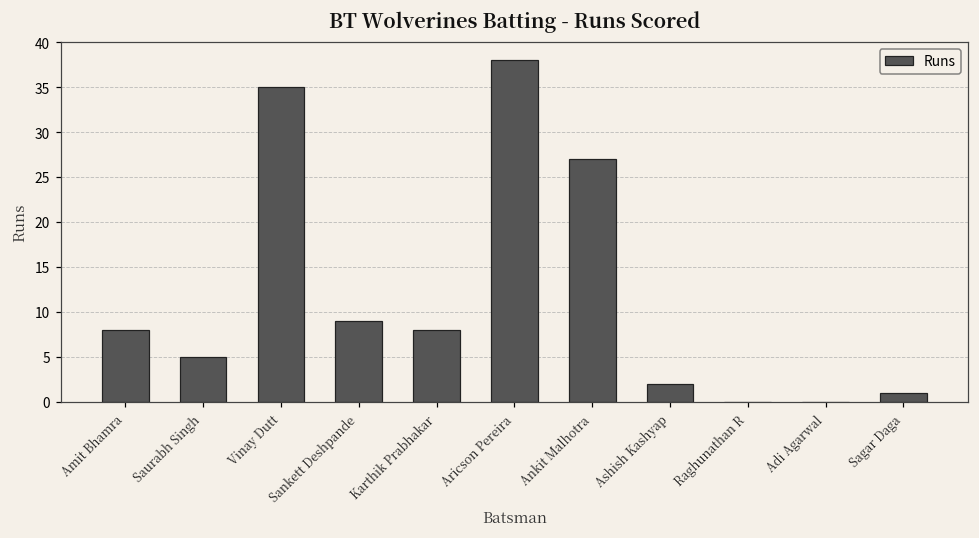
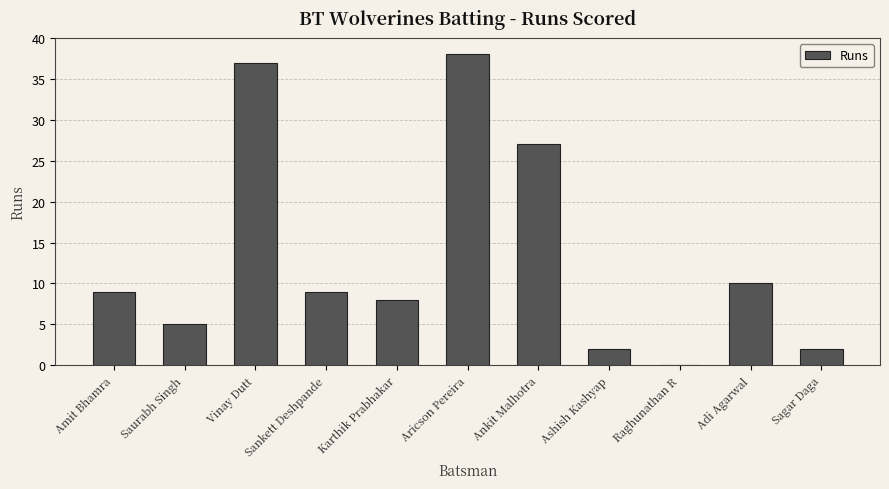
Amit Bhamra: 8 -> 9
Vinay Dutt: 35 -> 37
Adi Agarwal: 0 -> 10
Sagar Daga: 1 -> 2
